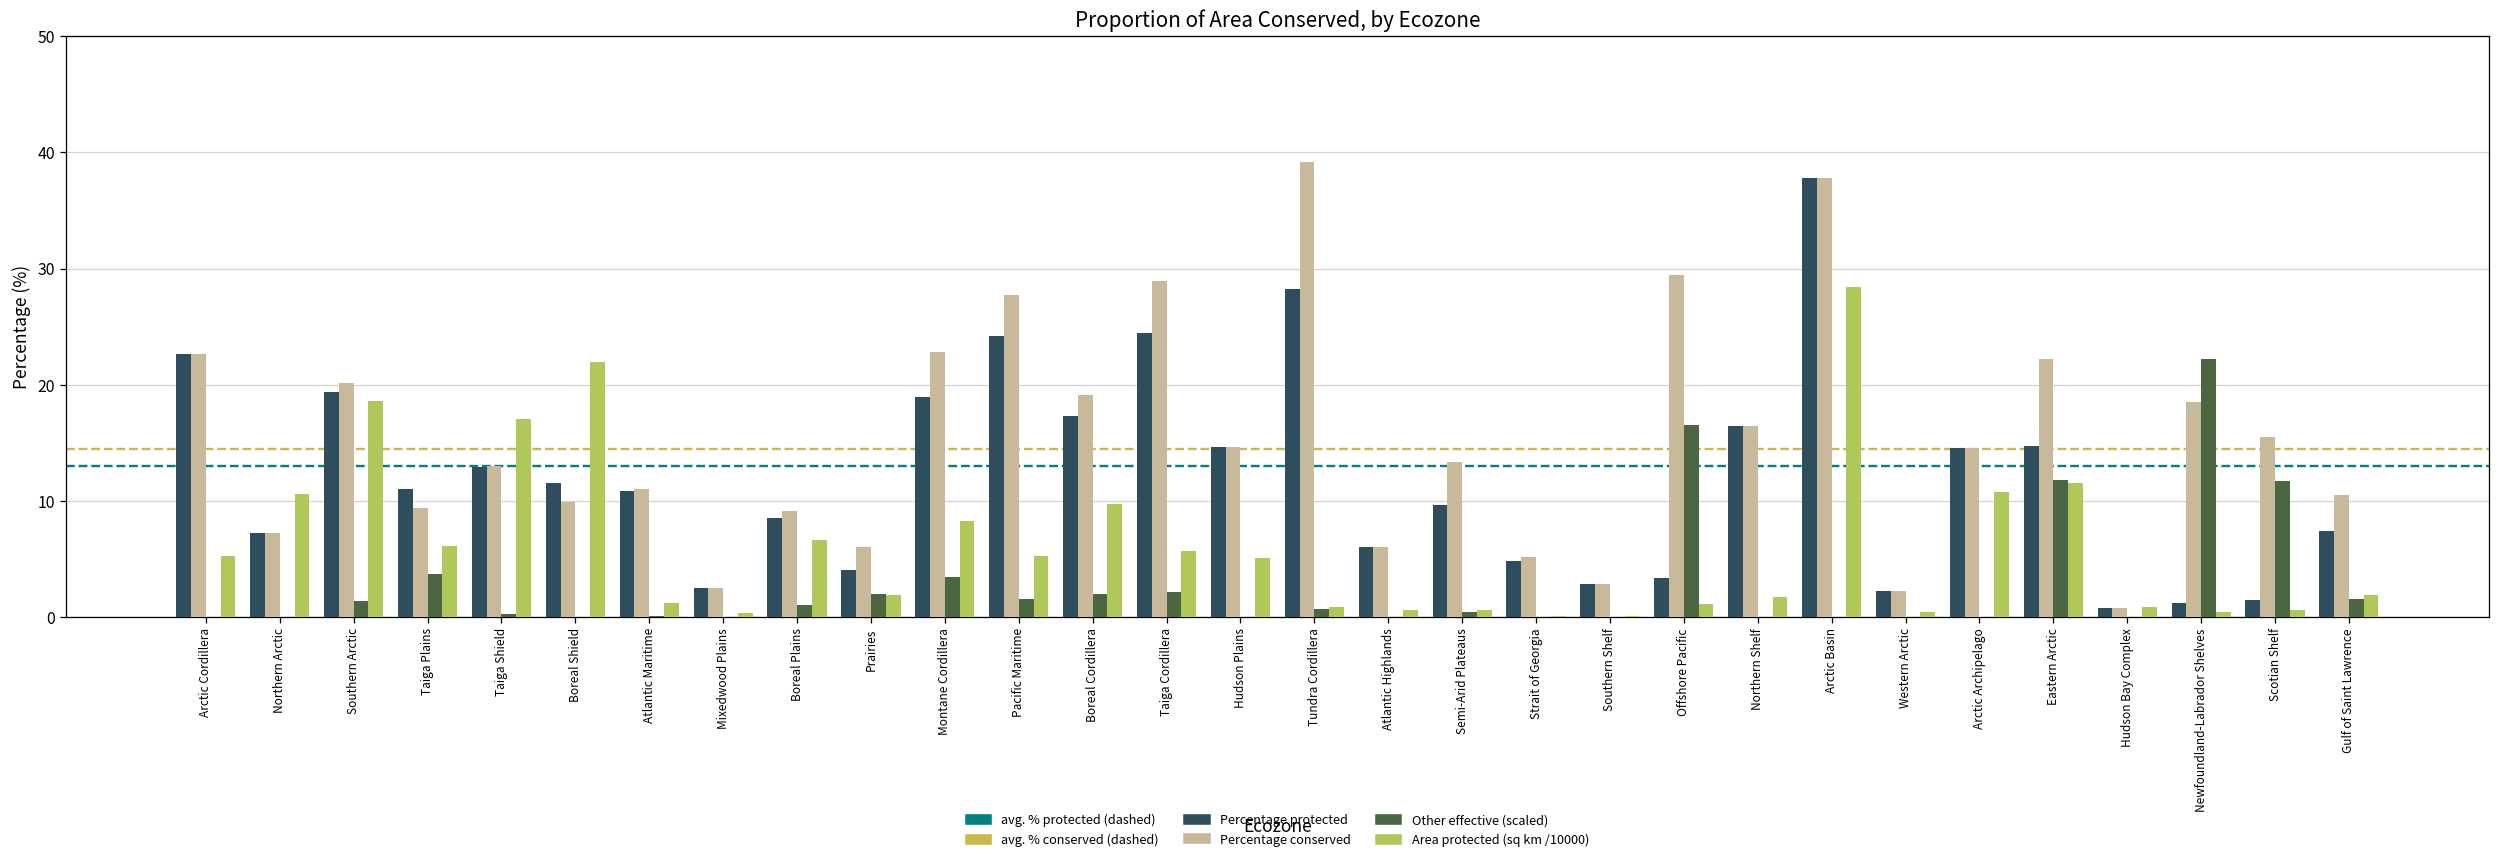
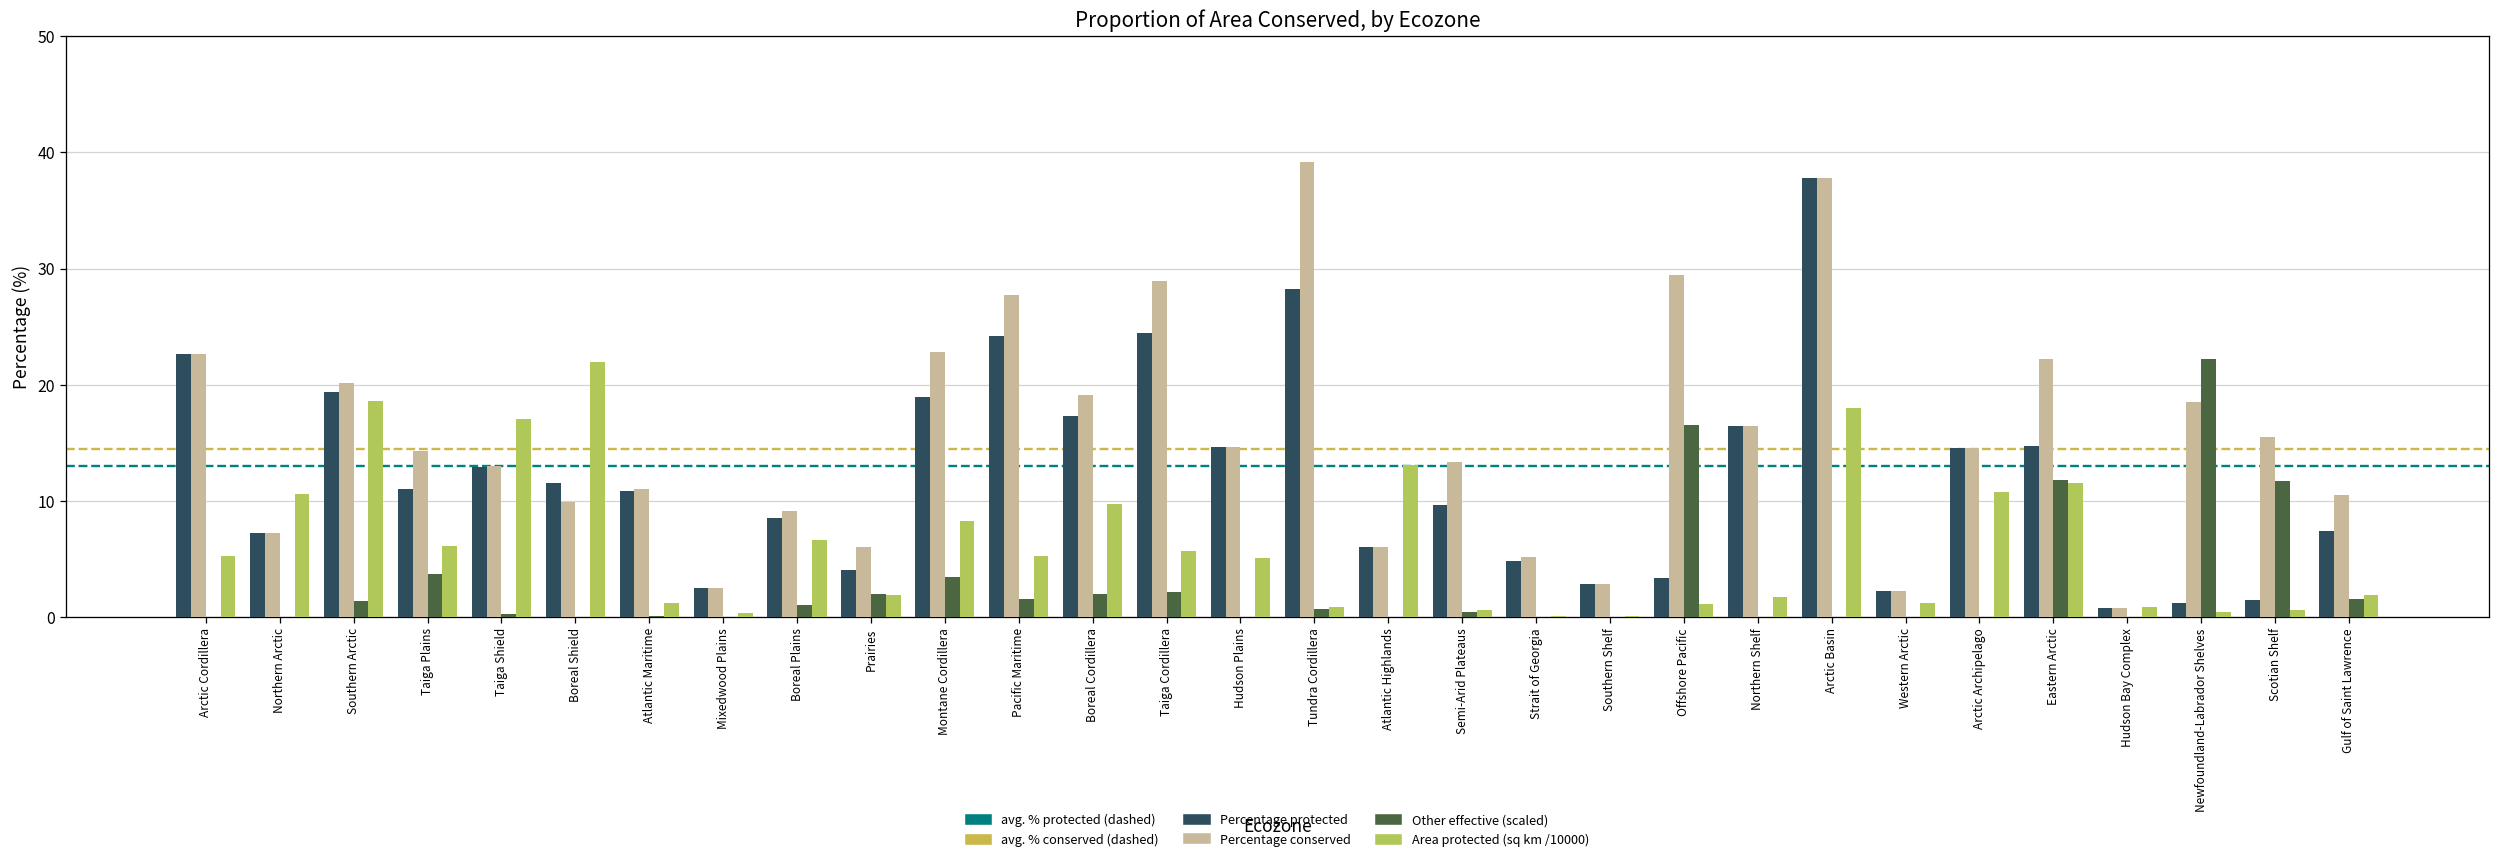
Percentage conserved, Taiga Plains: 9.4 -> 14.3
Area protected (sq km /10000), Atlantic Highlands: 0.6 -> 13.0
Area protected (sq km /10000), Arctic Basin: 28.4 -> 18.0
Area protected (sq km /10000), Western Arctic: 0.4 -> 1.2
